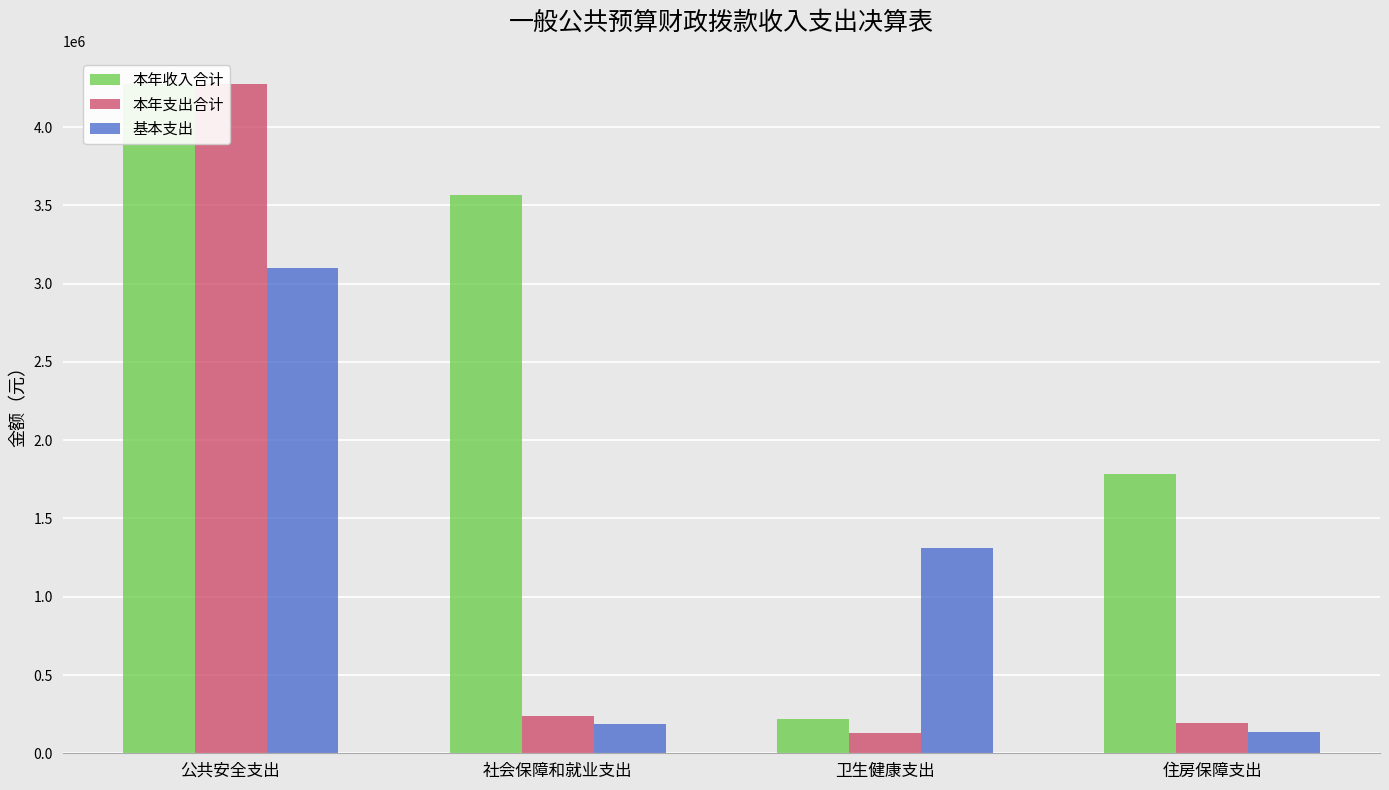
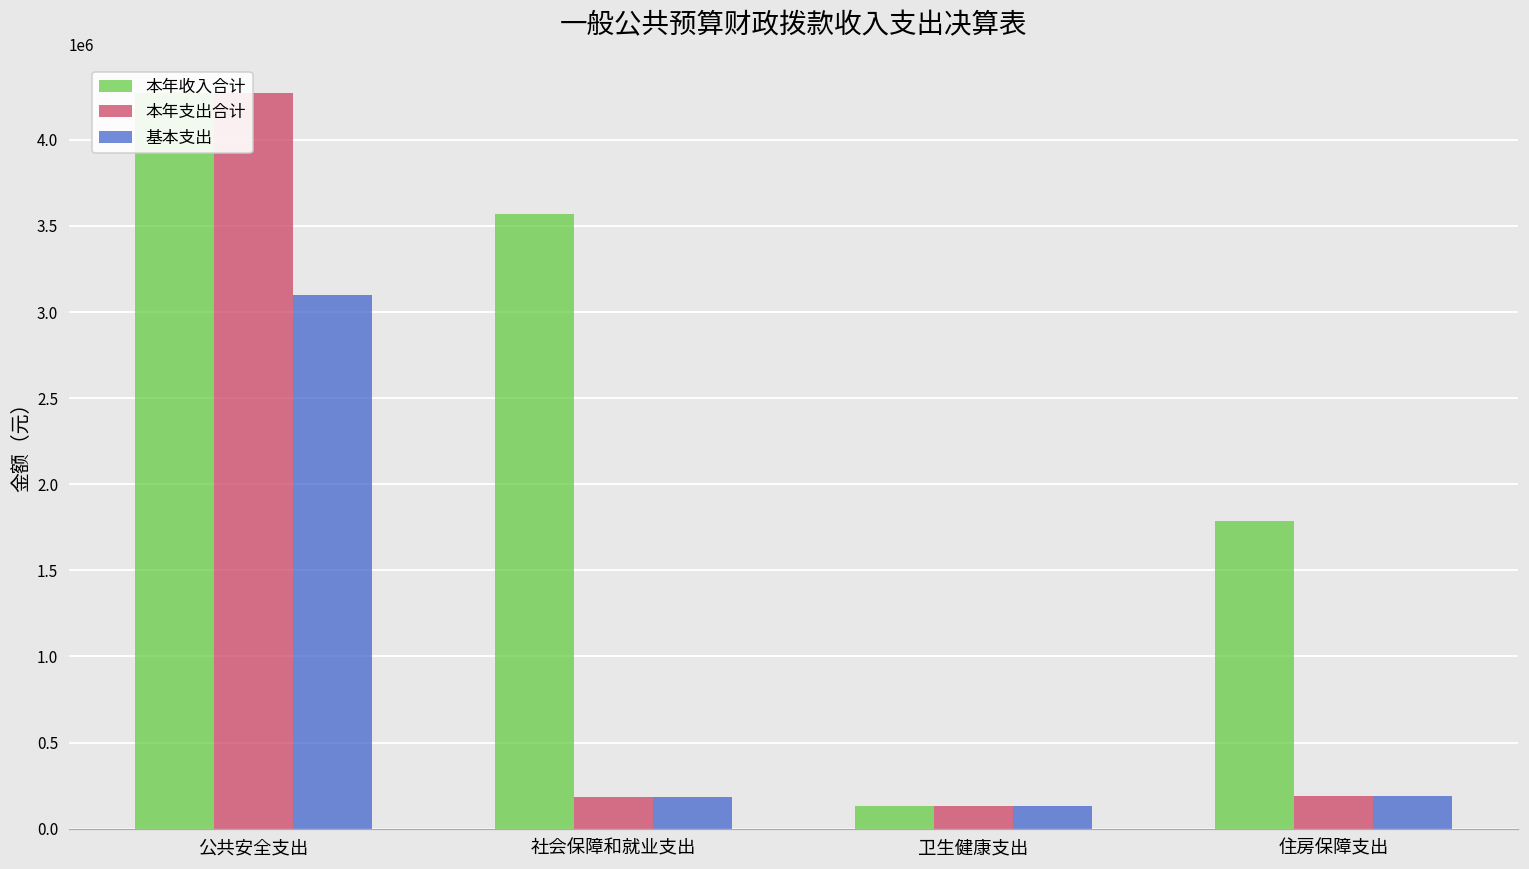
本年支出合计, 社会保障和就业支出: 240000 -> 180000
本年收入合计, 卫生健康支出: 220000 -> 130000
基本支出, 卫生健康支出: 1310000 -> 130000
基本支出, 住房保障支出: 130000 -> 190000
